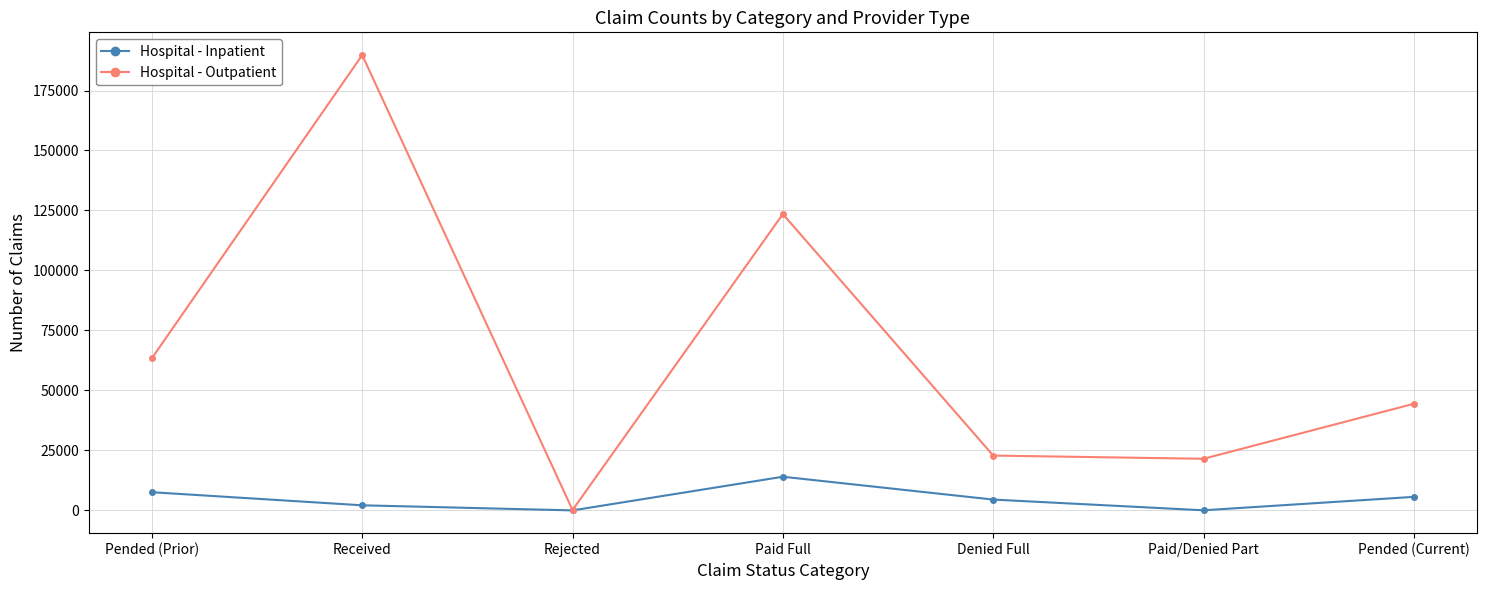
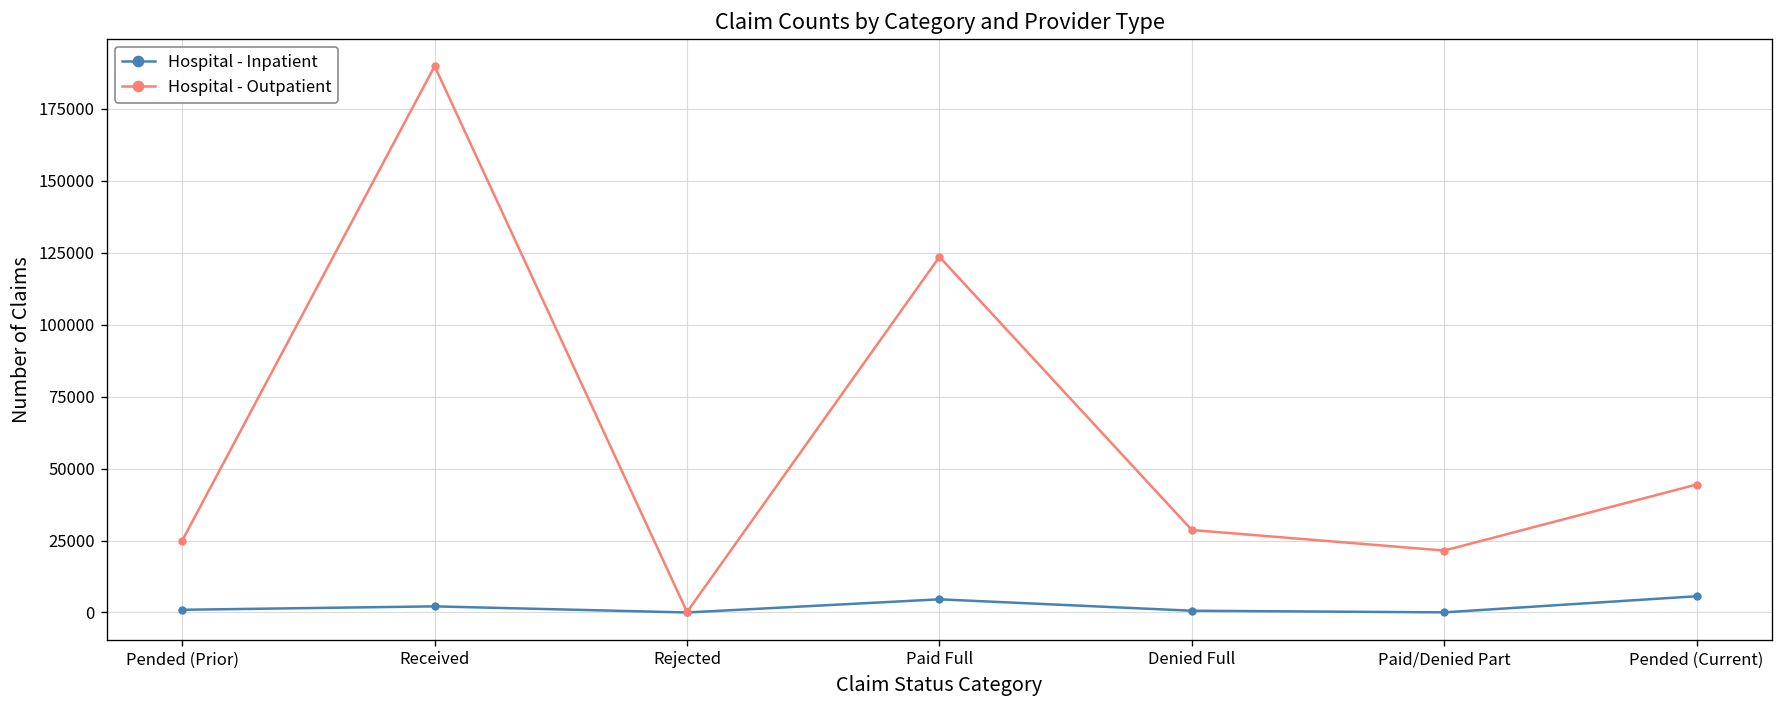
Hospital - Inpatient, Pended (Prior): 8000 -> 1000
Hospital - Outpatient, Pended (Prior): 63000 -> 25000
Hospital - Inpatient, Paid Full: 14000 -> 5000
Hospital - Inpatient, Denied Full: 5000 -> 1000
Hospital - Outpatient, Denied Full: 23000 -> 29000
